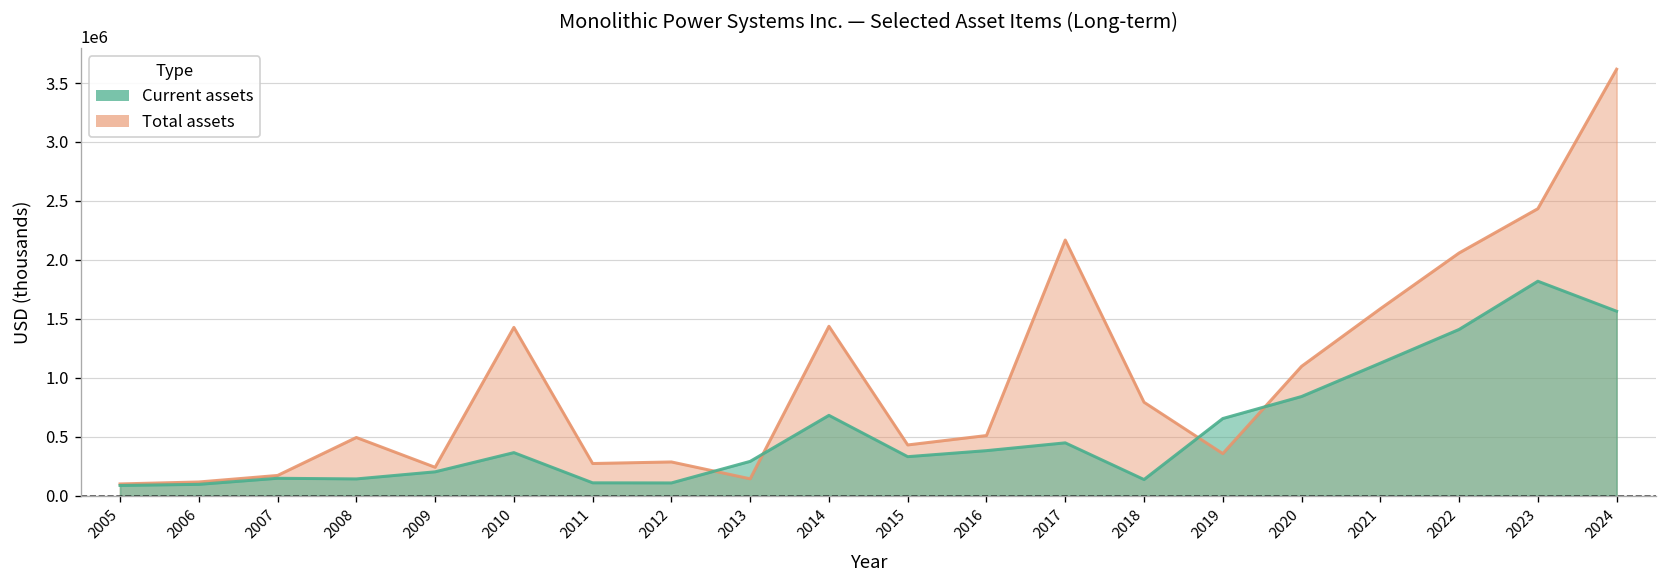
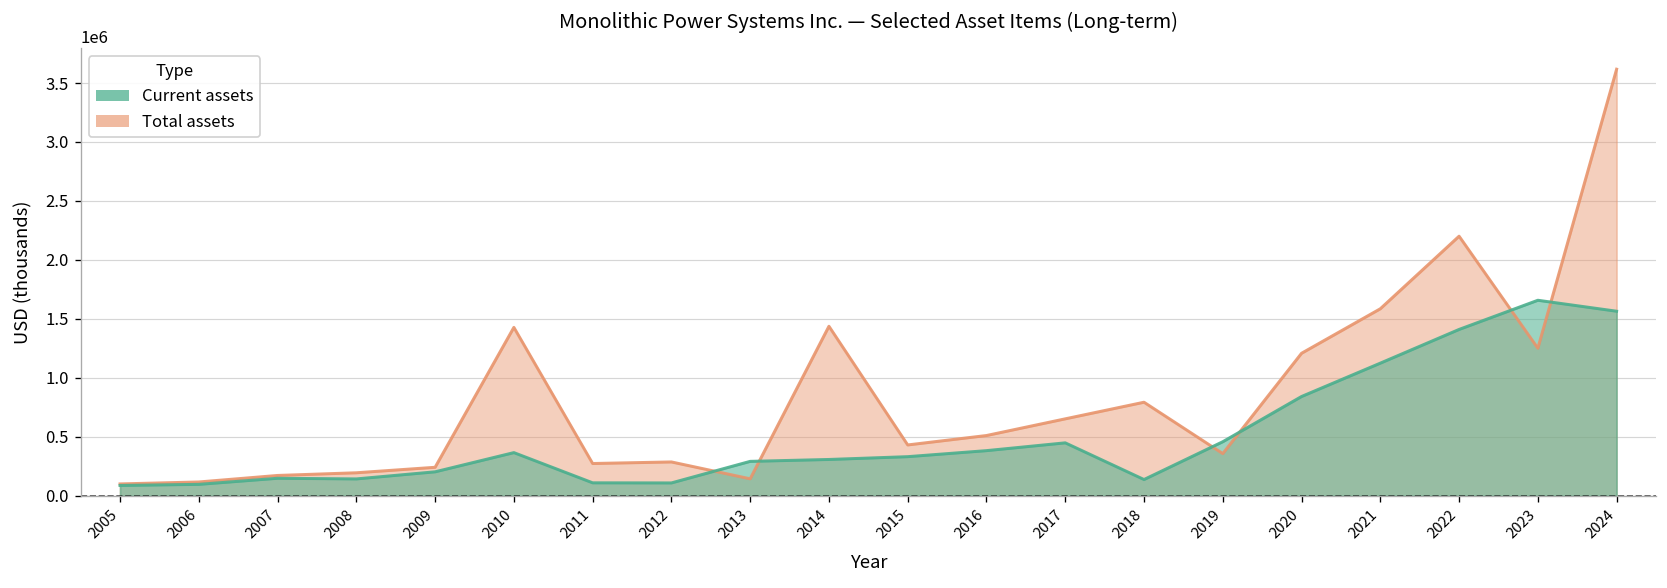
Total assets, 2008: 500000 -> 200000
Current assets, 2014: 700000 -> 300000
Total assets, 2017: 2200000 -> 700000
Current assets, 2019: 700000 -> 500000
Total assets, 2020: 1100000 -> 1200000
Total assets, 2022: 2100000 -> 2200000
Total assets, 2023: 2400000 -> 1300000
Current assets, 2023: 1800000 -> 1700000
